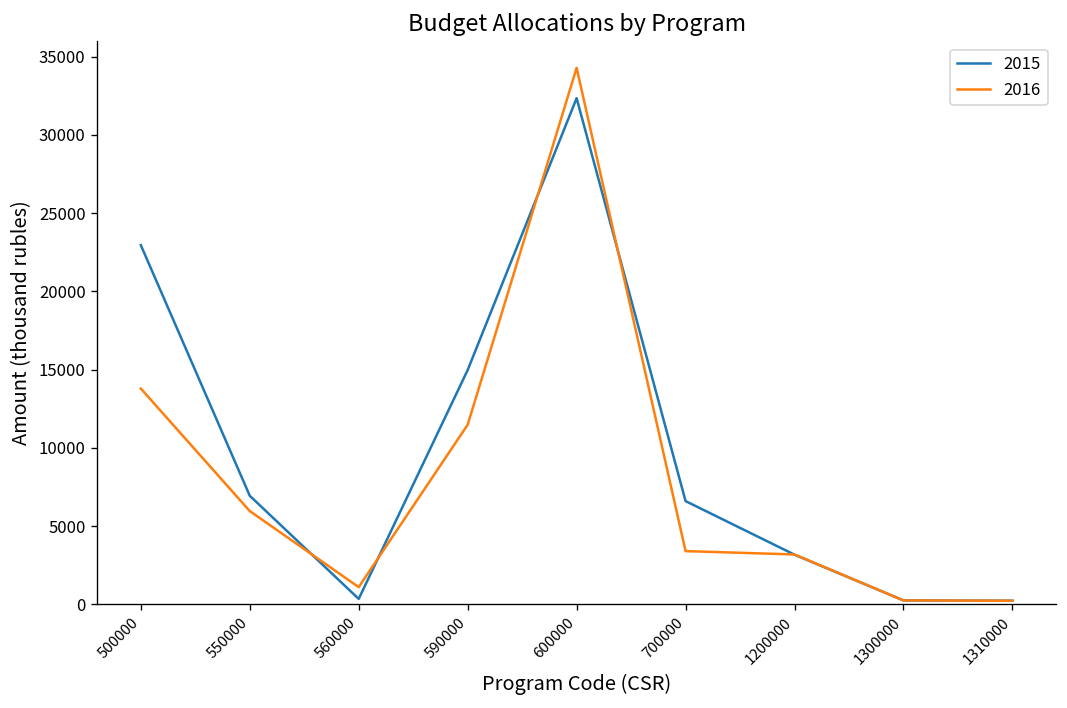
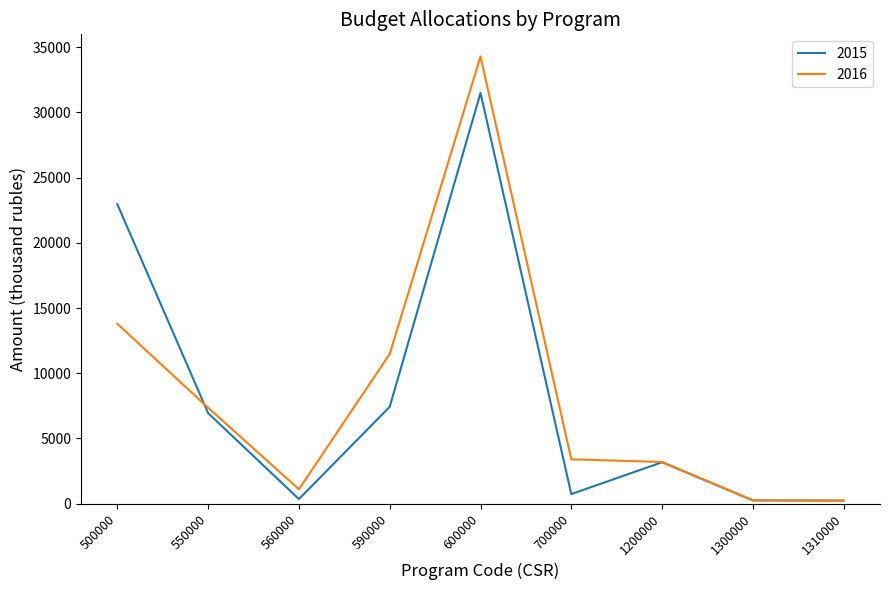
2016, 550000: 6000 -> 7400
2015, 590000: 15000 -> 7400
2015, 600000: 32300 -> 31500
2015, 700000: 6600 -> 700
